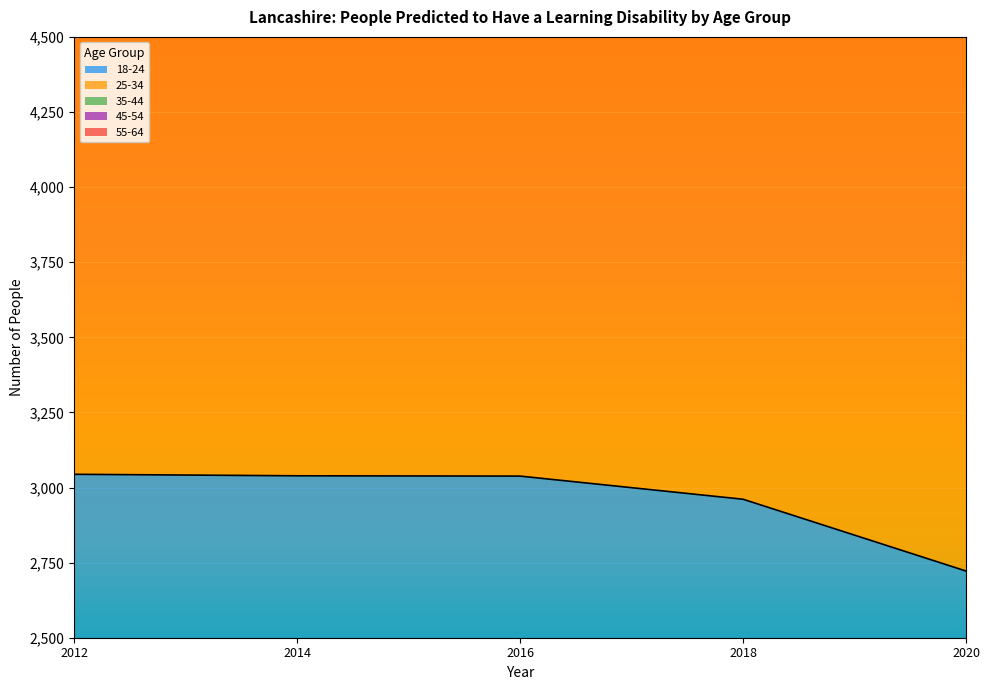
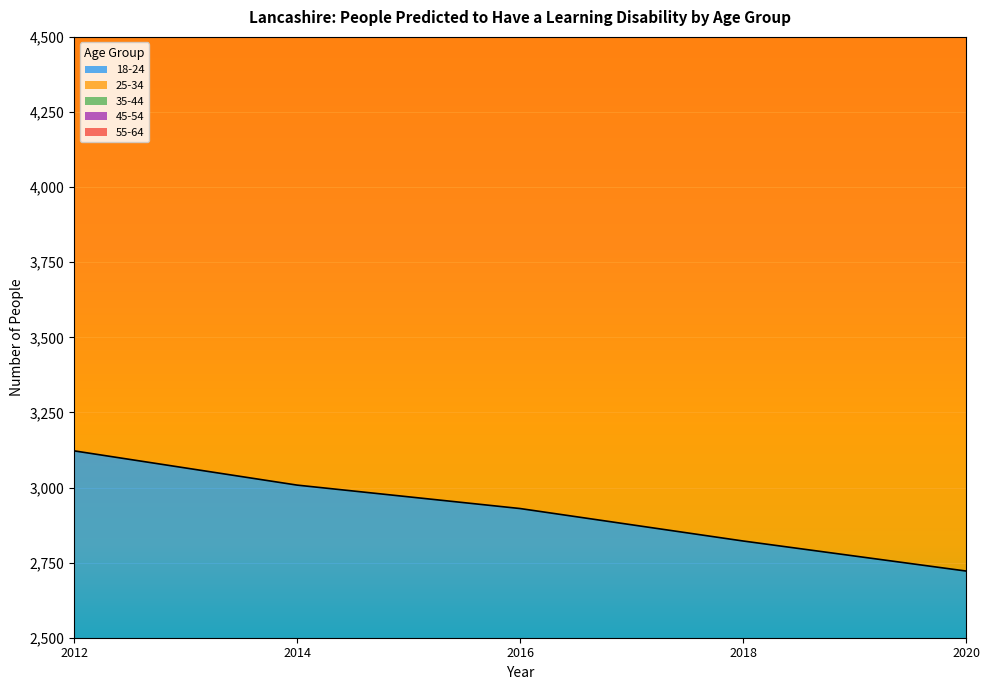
18-24, 2012: 3,040 -> 3,120
18-24, 2014: 3,040 -> 3,010
18-24, 2016: 3,040 -> 2,930
18-24, 2018: 2,960 -> 2,820
